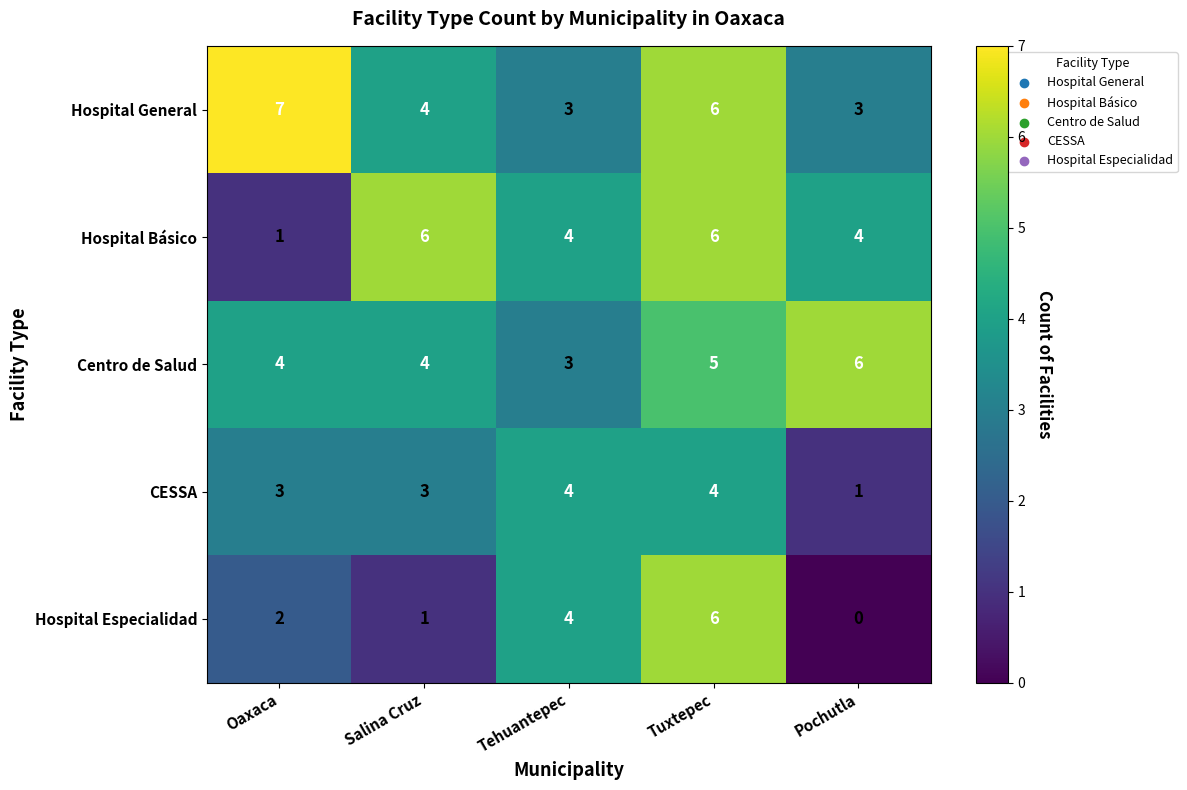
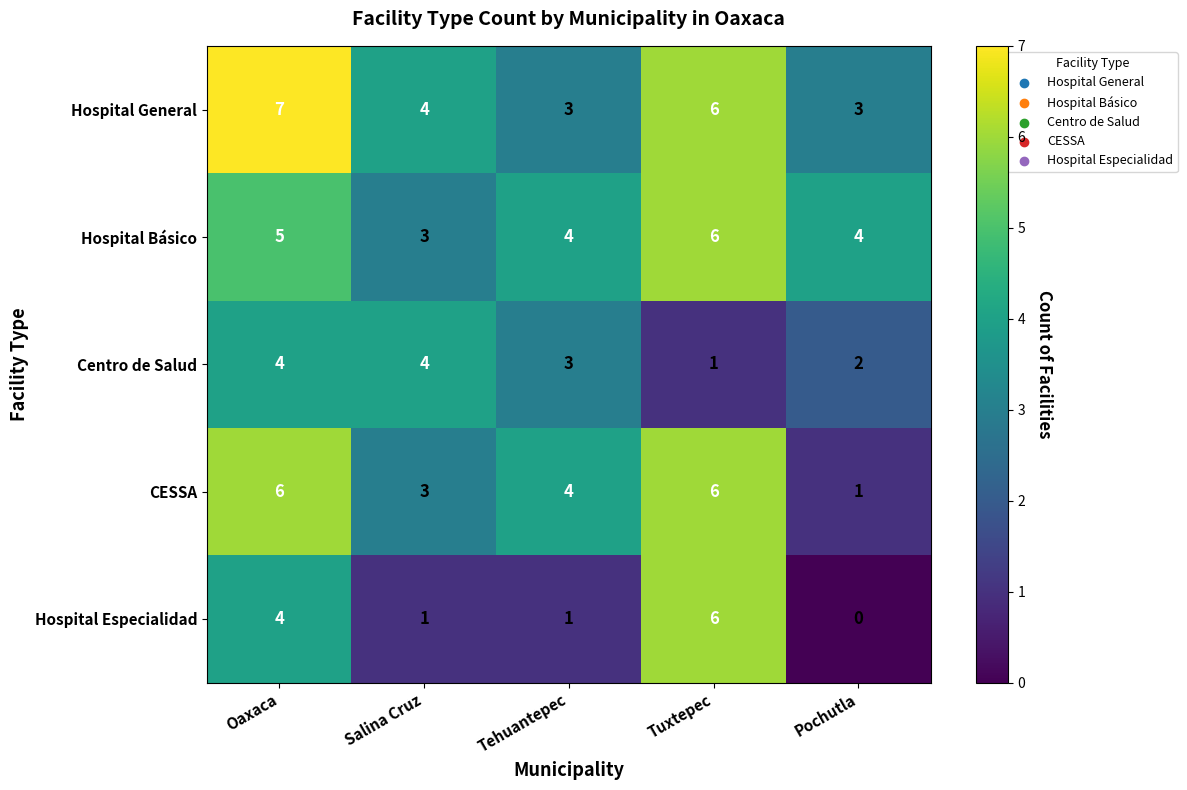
Hospital Básico, Oaxaca: 1 -> 5
Hospital Básico, Salina Cruz: 6 -> 3
Centro de Salud, Tuxtepec: 5 -> 1
Centro de Salud, Pochutla: 6 -> 2
CESSA, Oaxaca: 3 -> 6
CESSA, Tuxtepec: 4 -> 6
Hospital Especialidad, Oaxaca: 2 -> 4
Hospital Especialidad, Tehuantepec: 4 -> 1
